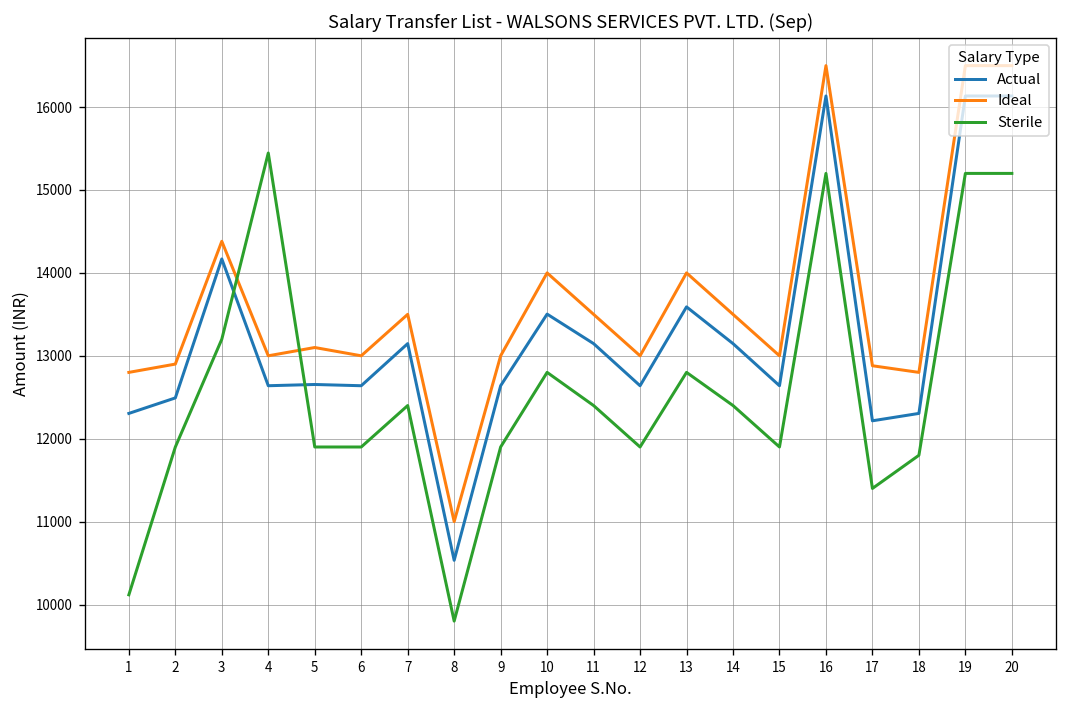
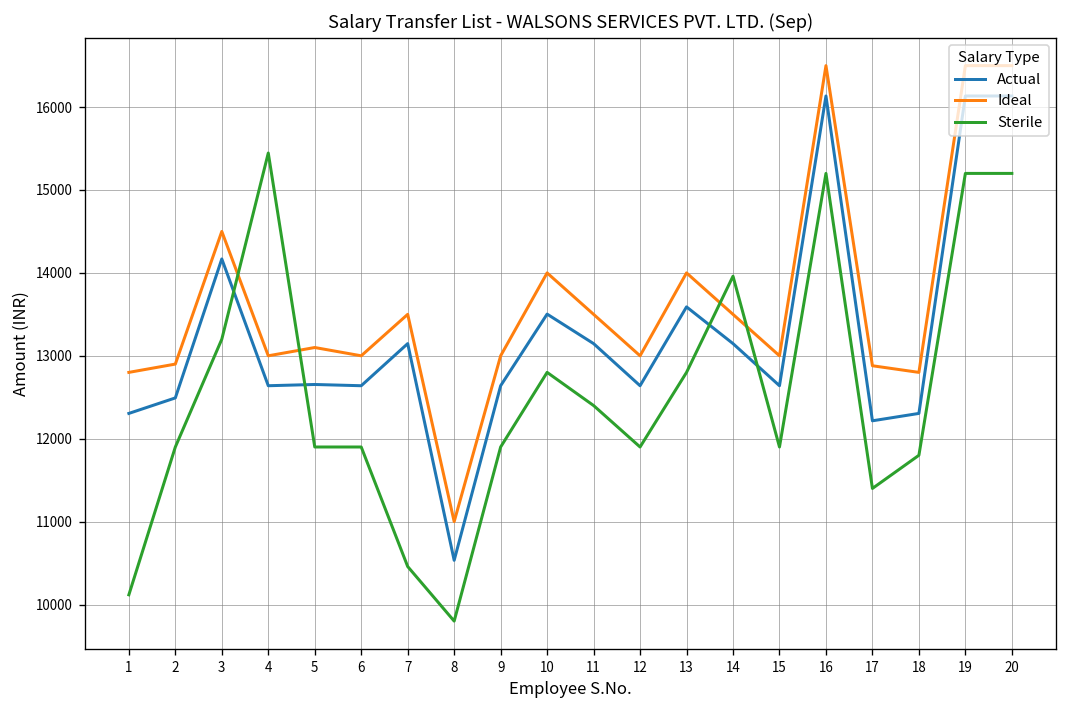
Ideal, 3: 14400 -> 14500
Sterile, 7: 12400 -> 10500
Sterile, 14: 12400 -> 14000
